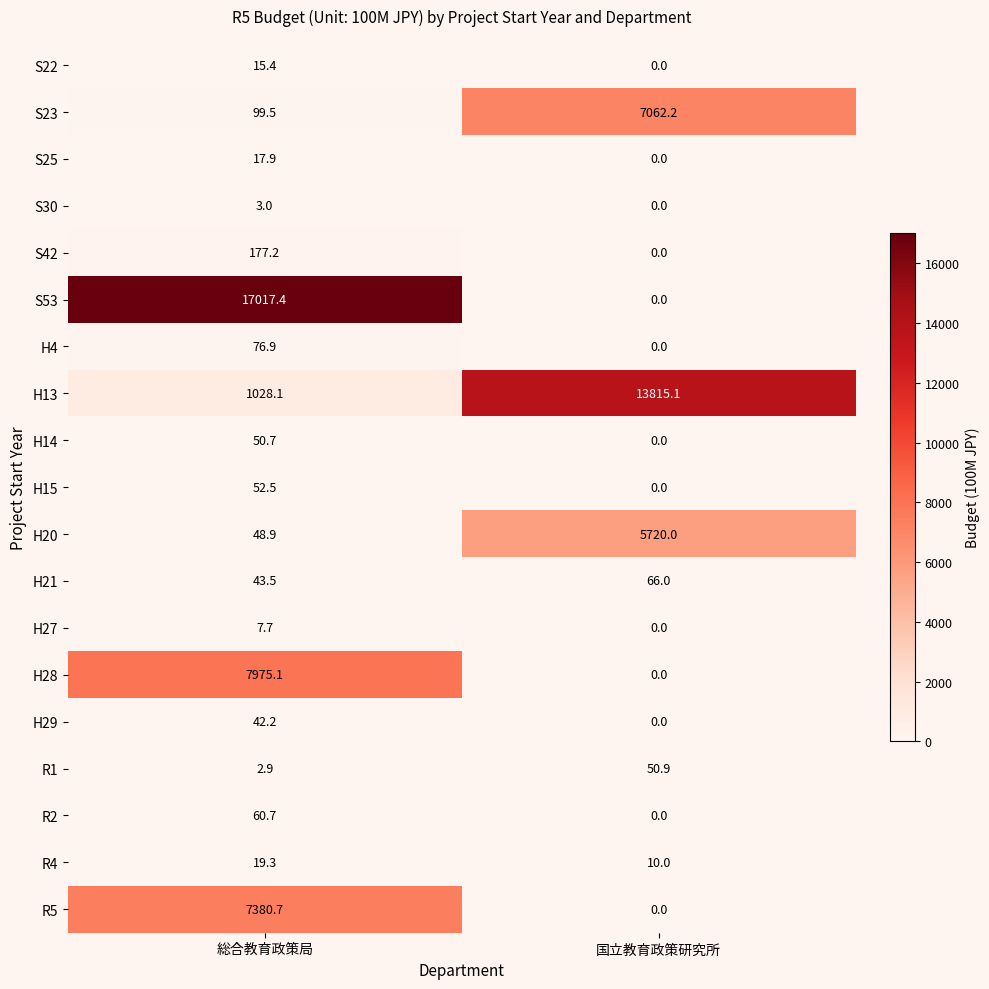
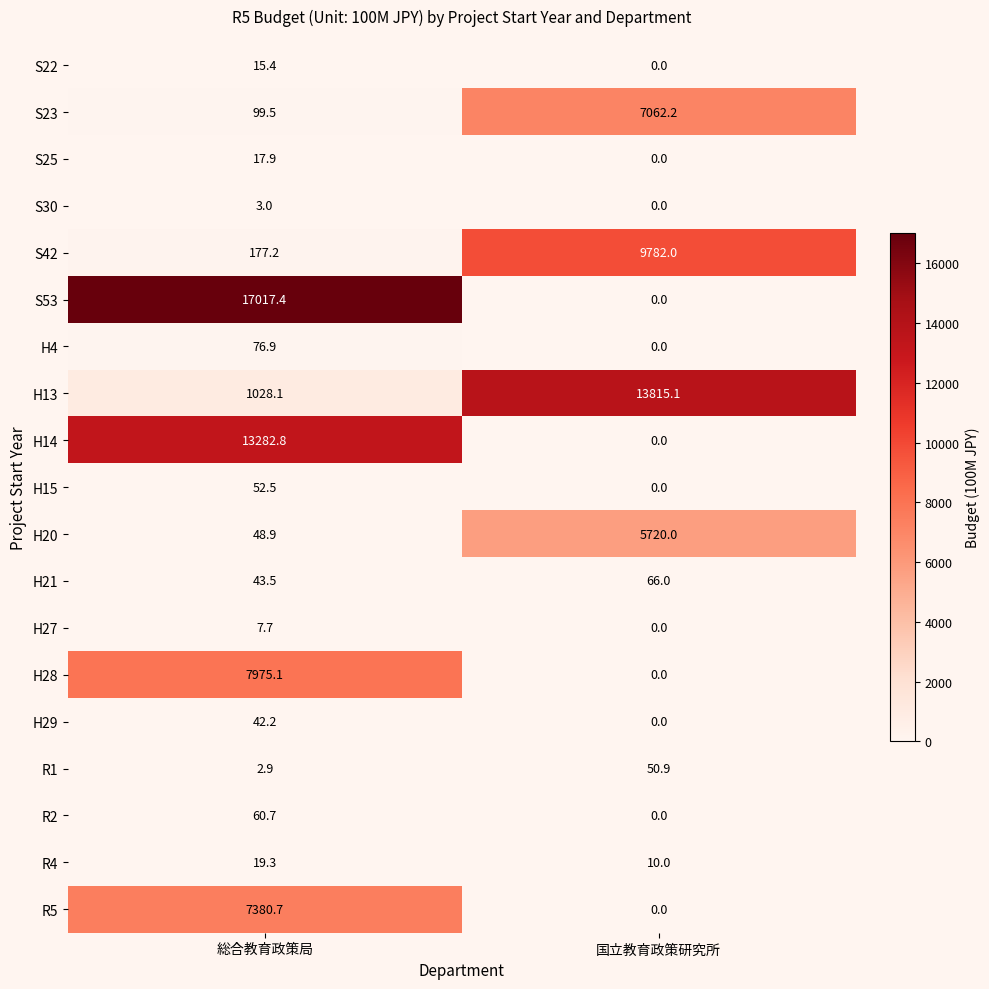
S42, 国立教育政策研究所: 0.0 -> 9782.0
H14, 総合教育政策局: 50.7 -> 13282.8
